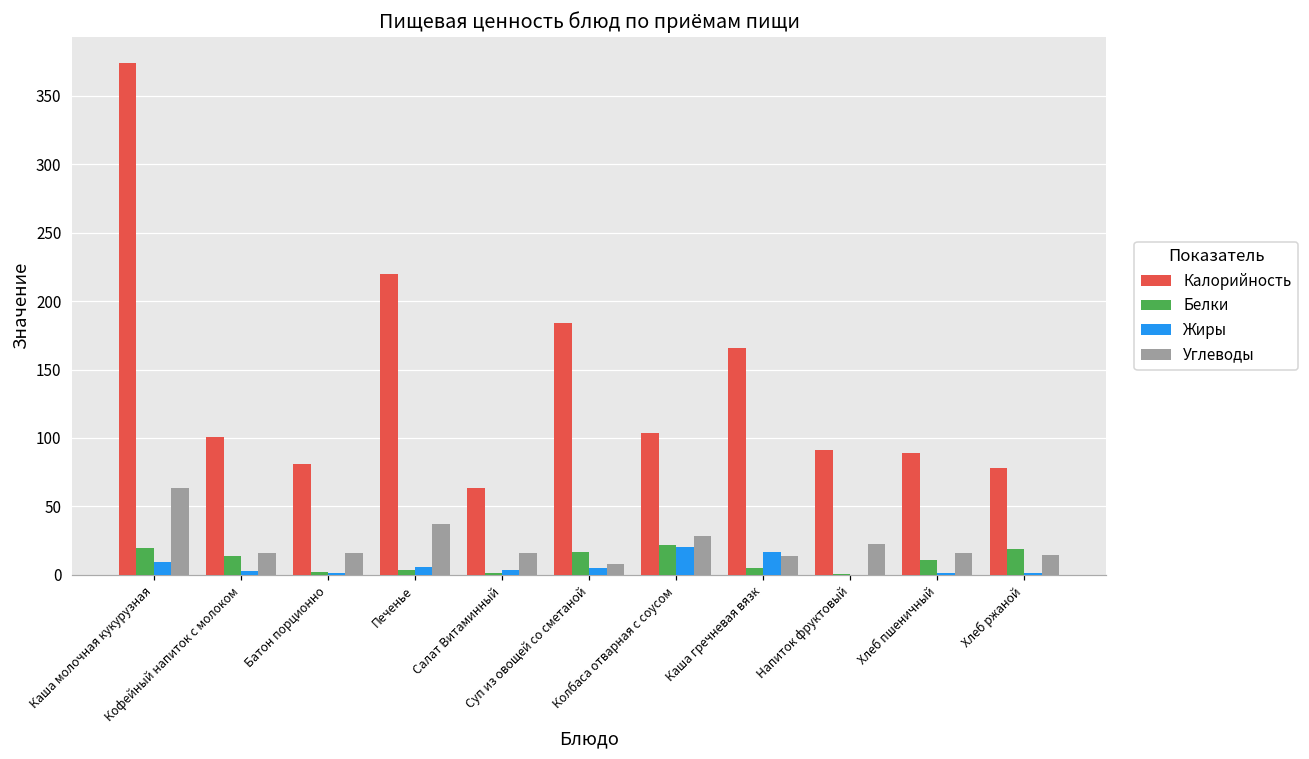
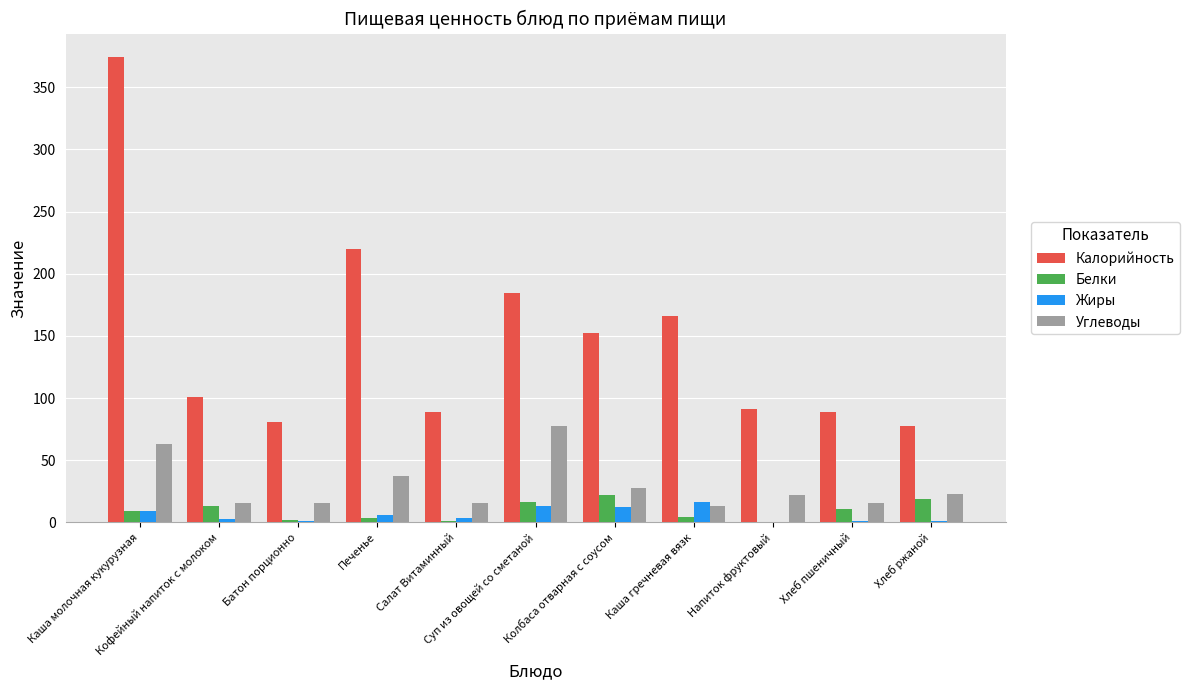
Белки, Каша молочная кукурузная: 20 -> 9
Калорийность, Салат Витаминный: 64 -> 89
Жиры, Суп из овощей со сметаной: 5 -> 13
Углеводы, Суп из овощей со сметаной: 8 -> 77
Калорийность, Колбаса отварная с соусом: 104 -> 153
Жиры, Колбаса отварная с соусом: 20 -> 12
Углеводы, Хлеб ржаной: 15 -> 23
